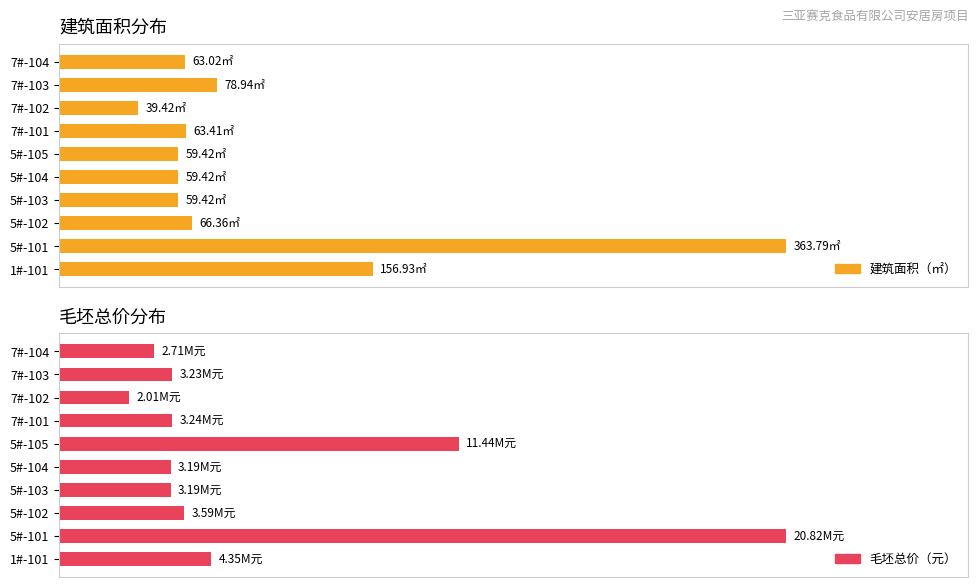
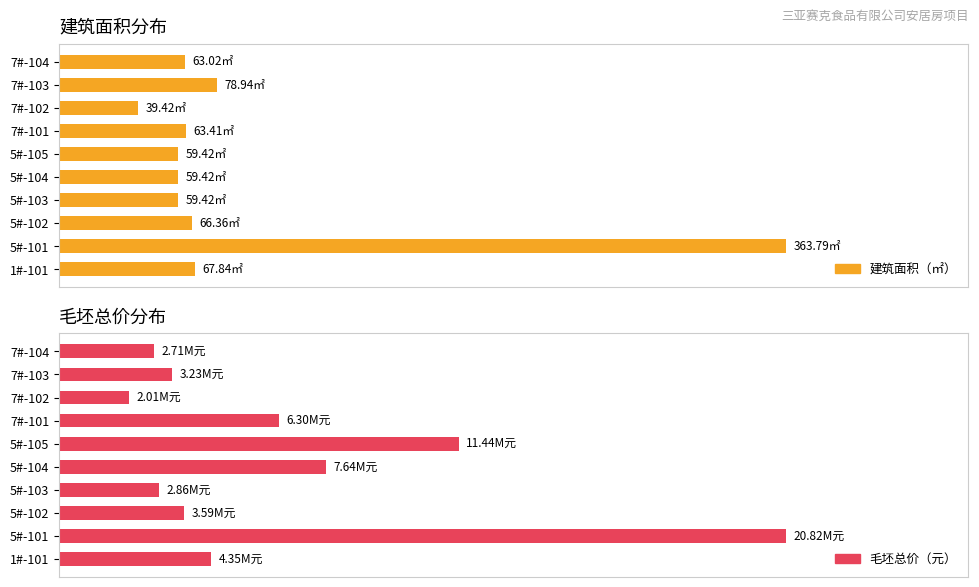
建筑面积分布, 1#-101: 156.93㎡ -> 67.84㎡
毛坯总价分布, 7#-101: 3.24 -> 6.30
毛坯总价分布, 5#-104: 3.19 -> 7.64
毛坯总价分布, 5#-103: 3.19 -> 2.86
